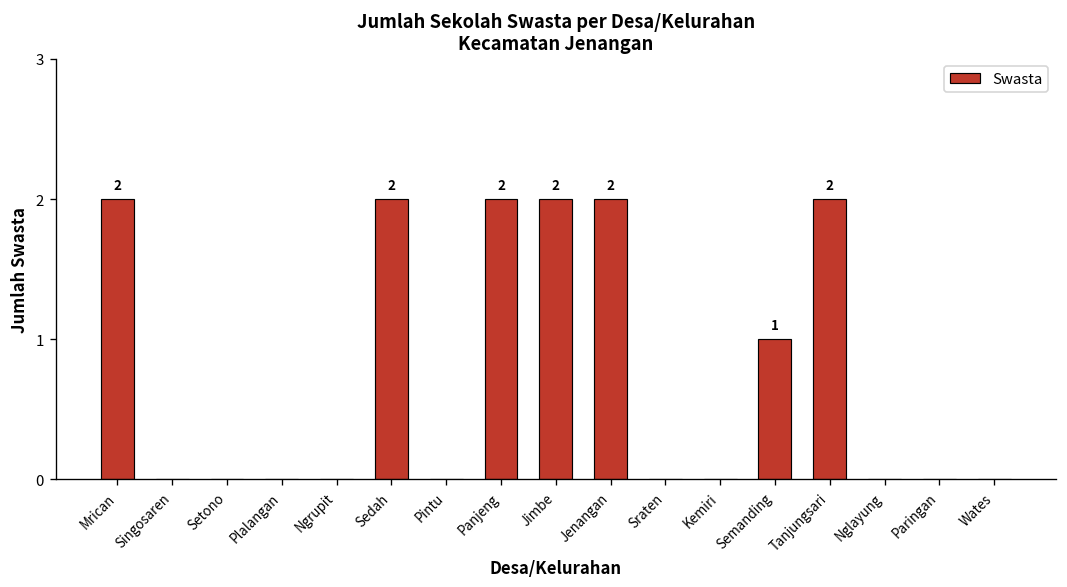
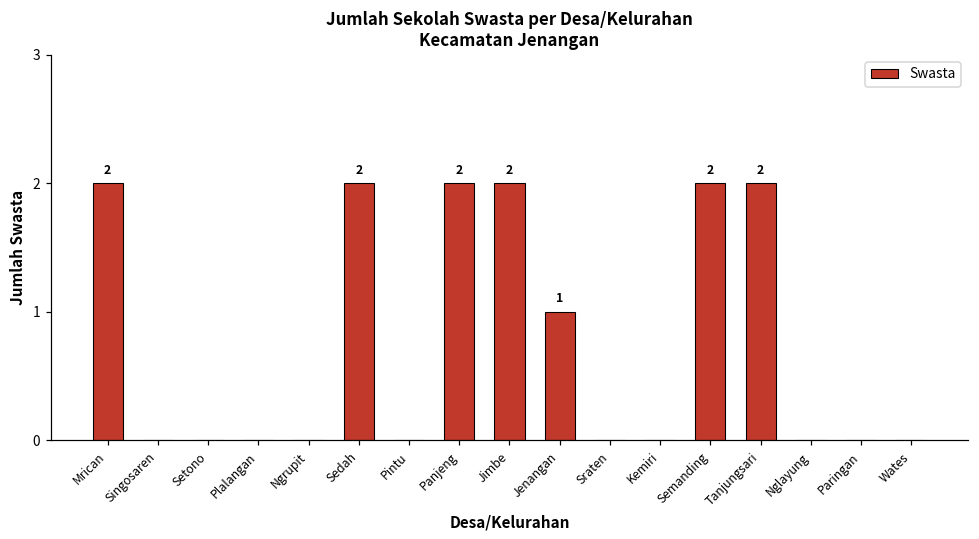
Jenangan: 2 -> 1
Semanding: 1 -> 2
